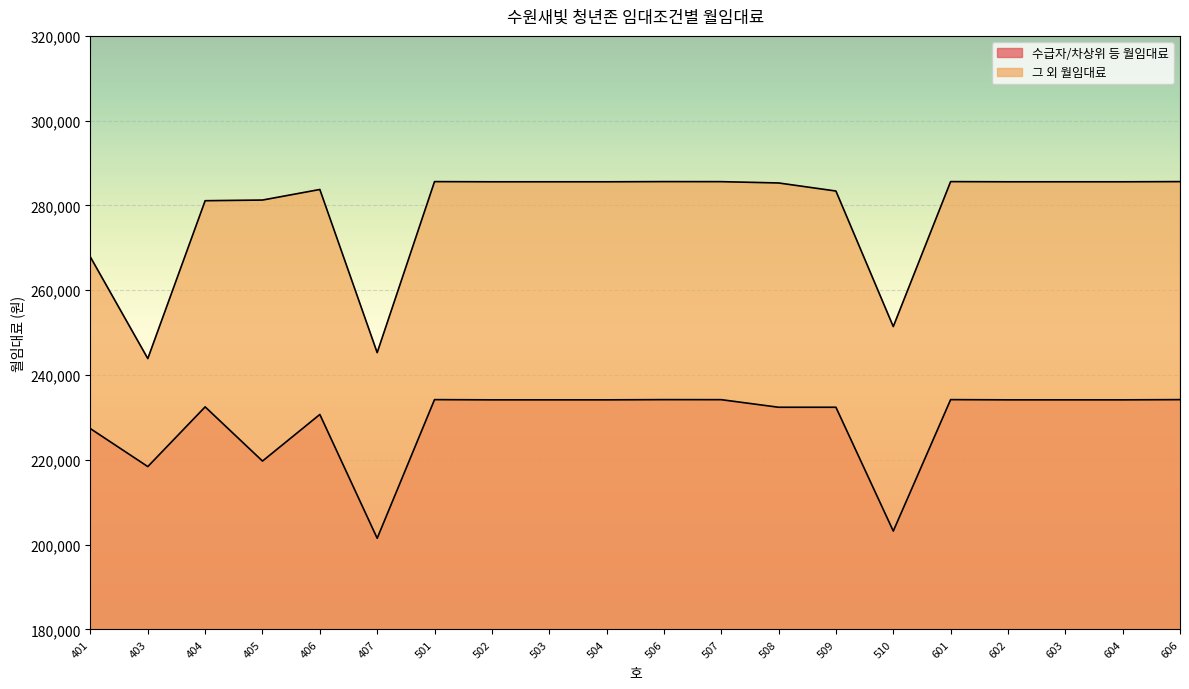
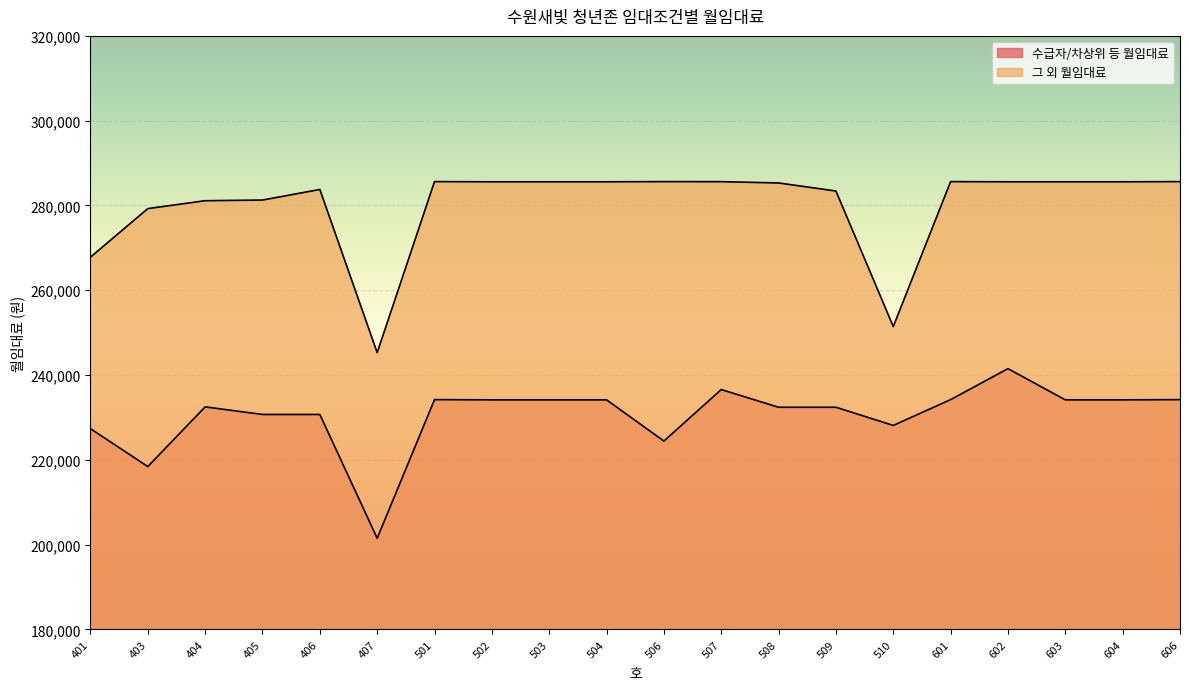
그 외 월임대료, 403: 244,000 -> 279,000
수급자/차상위 등 월임대료, 405: 220,000 -> 231,000
수급자/차상위 등 월임대료, 506: 234,000 -> 224,000
수급자/차상위 등 월임대료, 507: 234,000 -> 237,000
수급자/차상위 등 월임대료, 510: 203,000 -> 228,000
수급자/차상위 등 월임대료, 602: 234,000 -> 242,000
